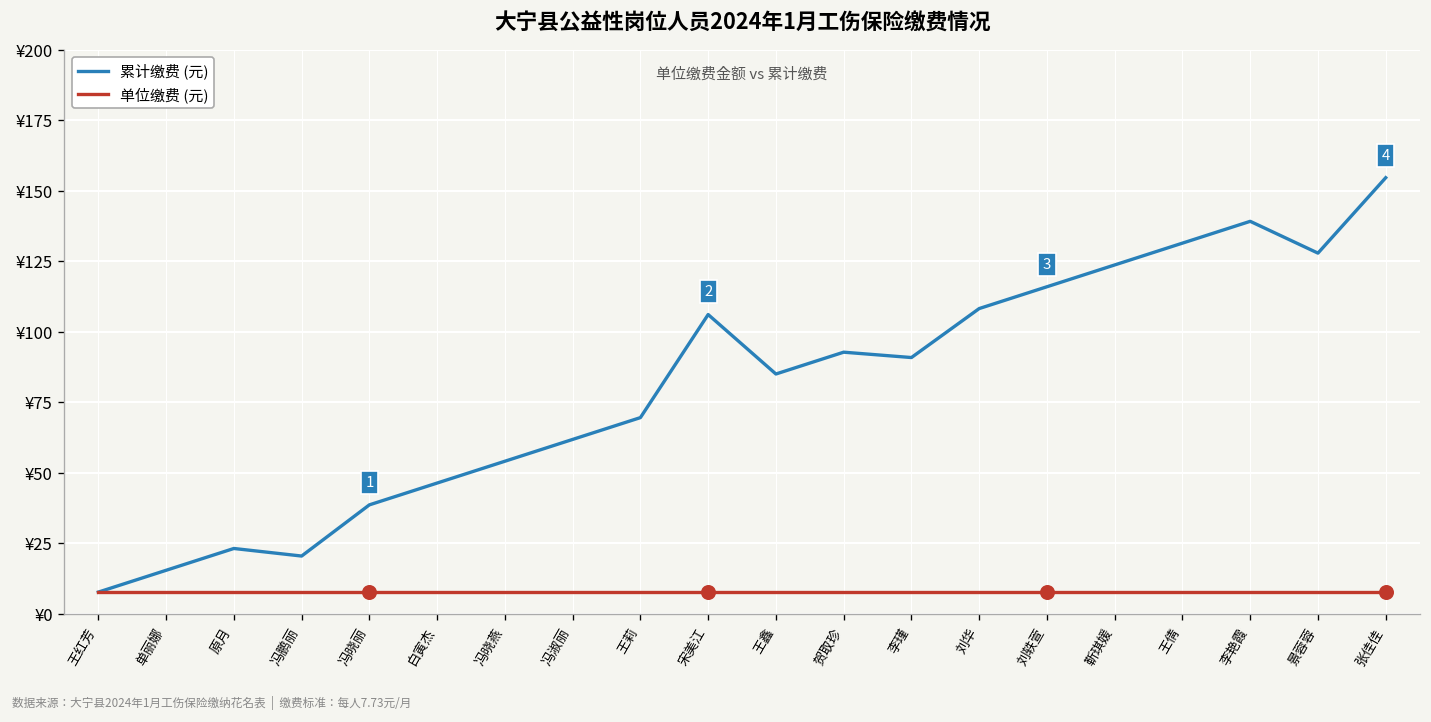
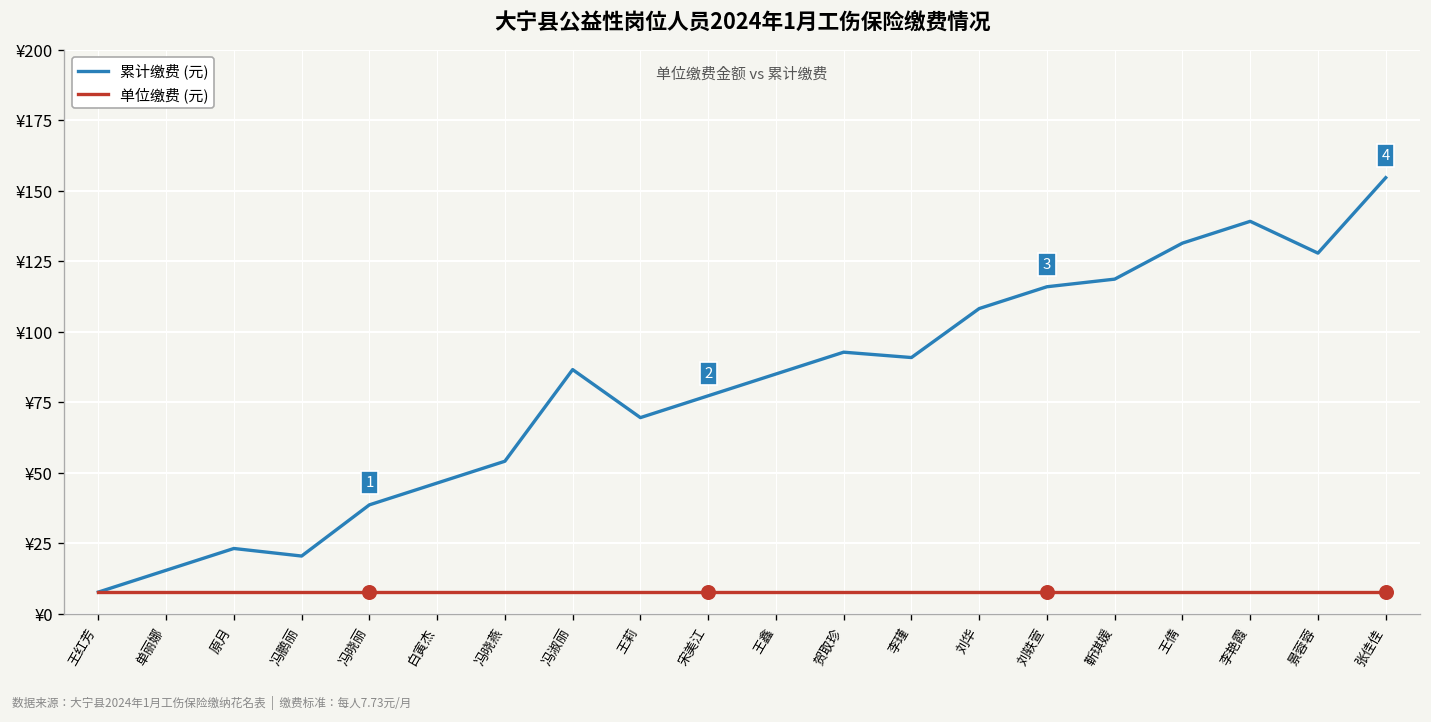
累计缴费 (元), 冯淑丽: ¥62 -> ¥87
累计缴费 (元), 宋美江: ¥106 -> ¥77
累计缴费 (元), 靳琪媛: ¥124 -> ¥119
